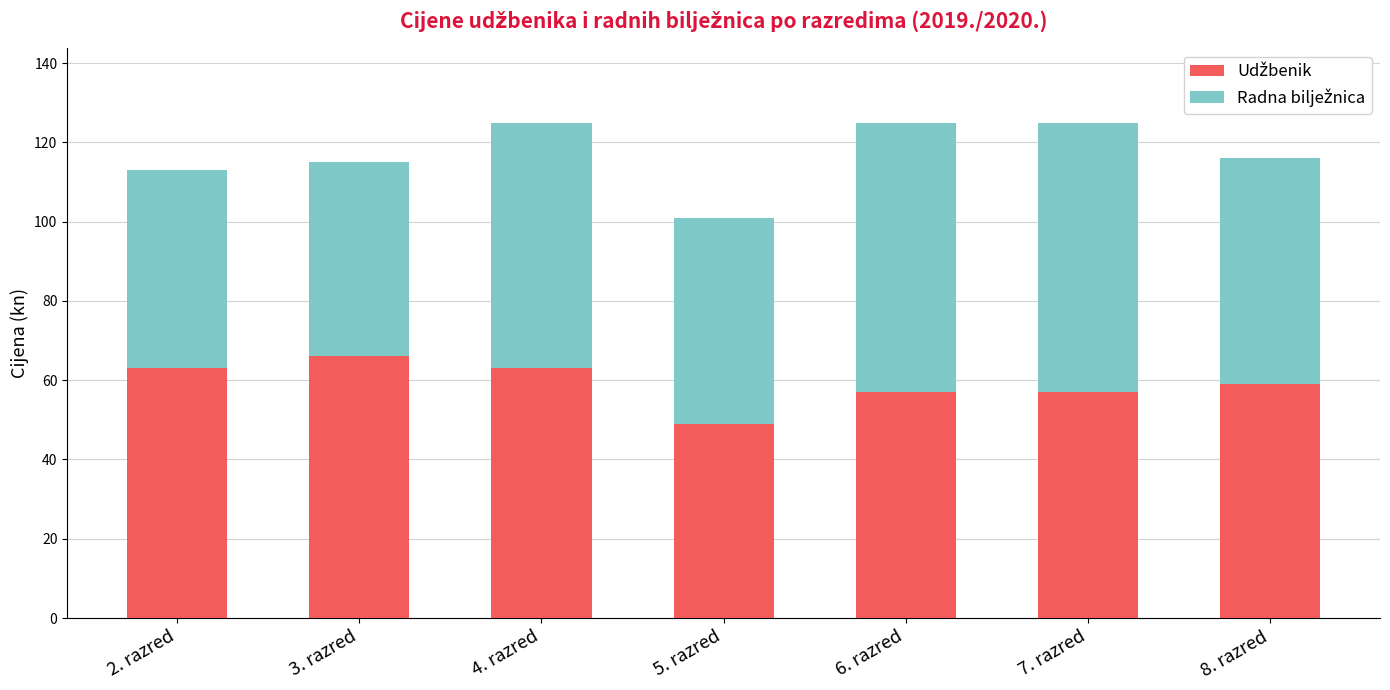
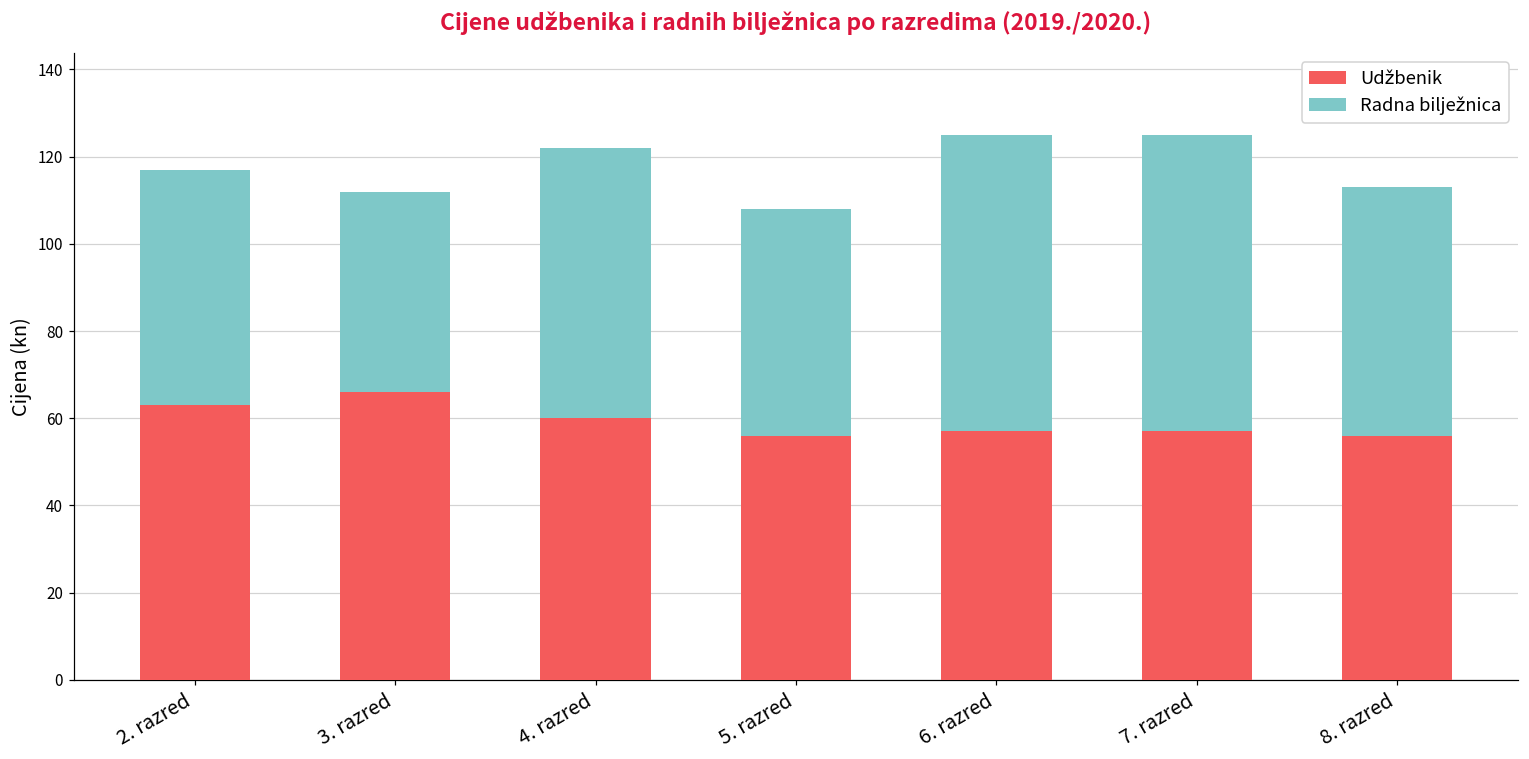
Radna bilježnica, 2. razred: 50 -> 54
Radna bilježnica, 3. razred: 49 -> 46
Udžbenik, 4. razred: 63 -> 60
Udžbenik, 5. razred: 49 -> 56
Udžbenik, 8. razred: 59 -> 56
